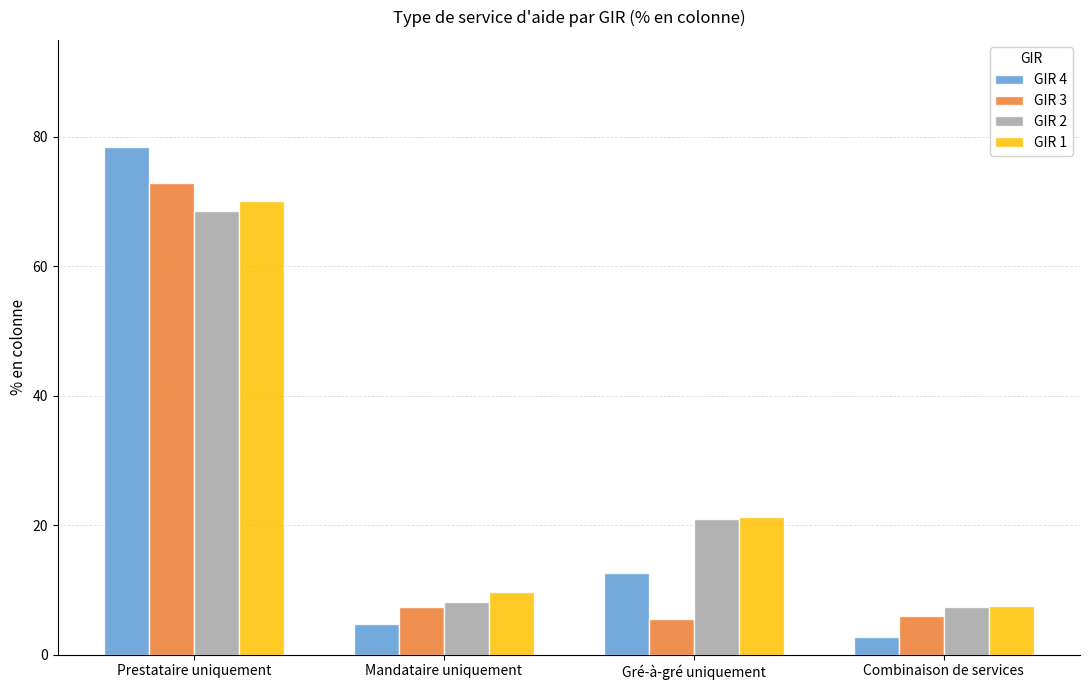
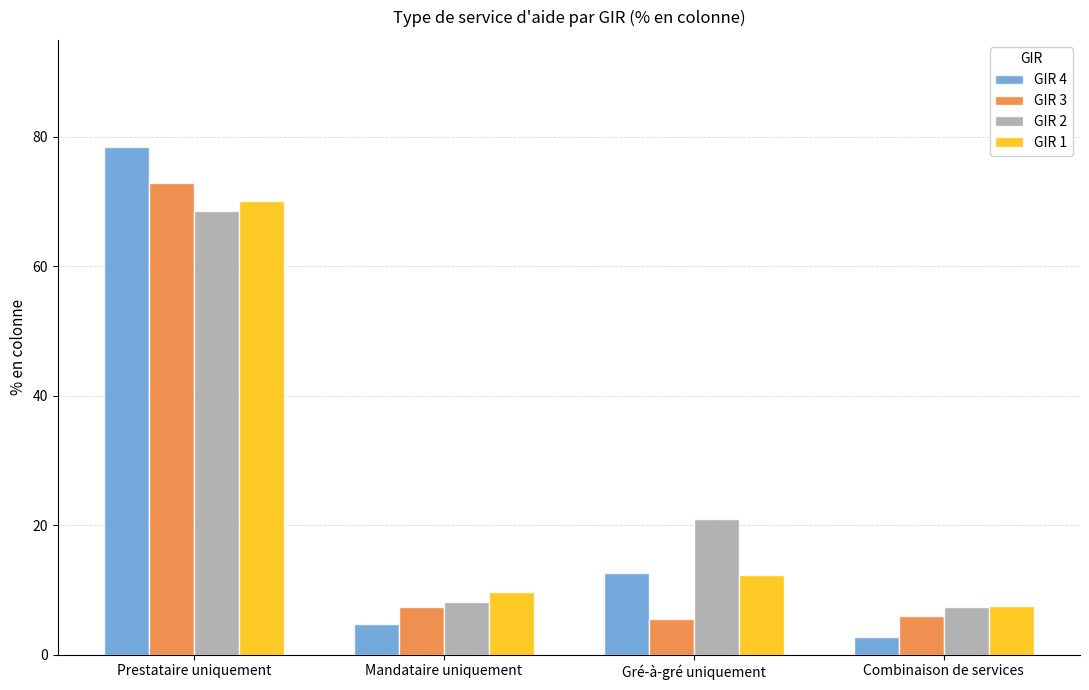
GIR 1, Gré-à-gré uniquement: 21 -> 12
